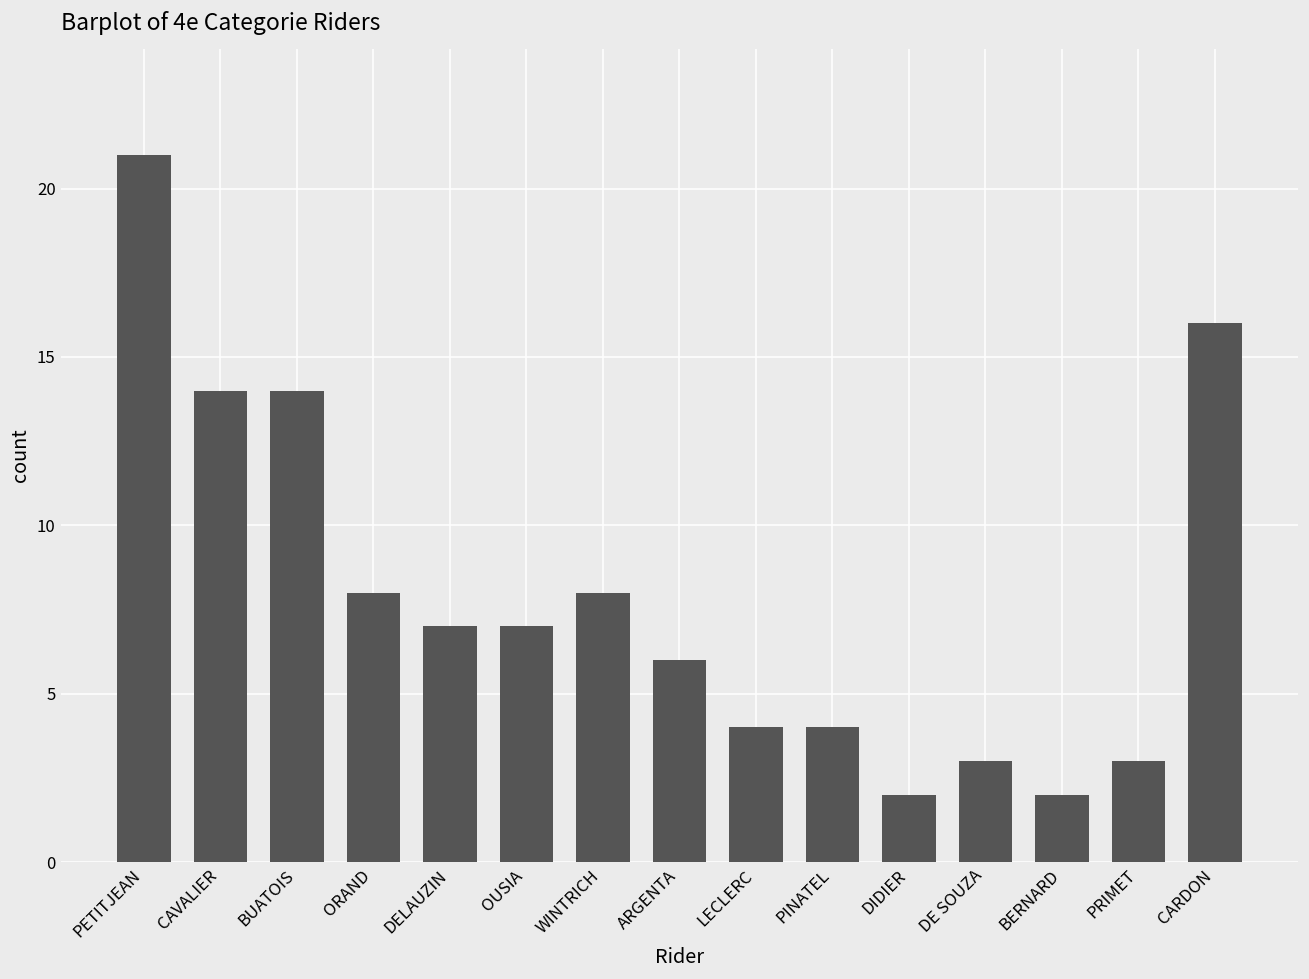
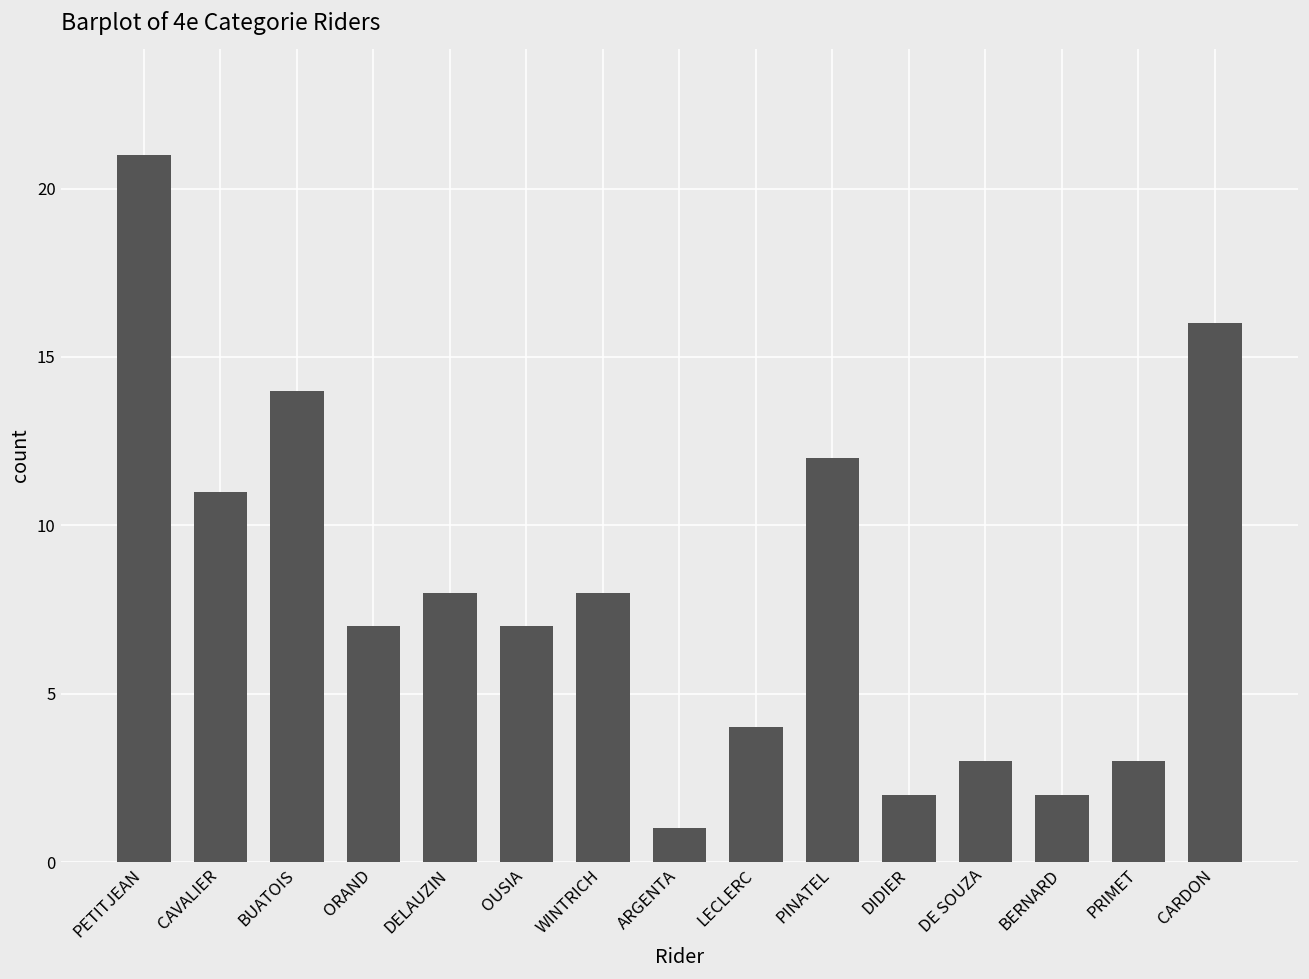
CAVALIER: 14 -> 11
ORAND: 8 -> 7
DELAUZIN: 7 -> 8
ARGENTA: 6 -> 1
PINATEL: 4 -> 12
